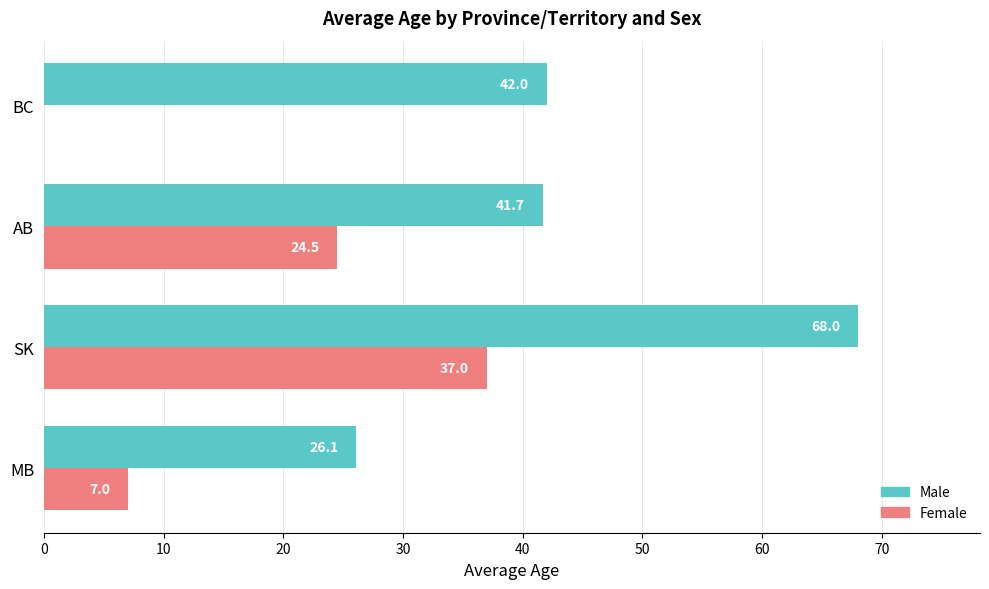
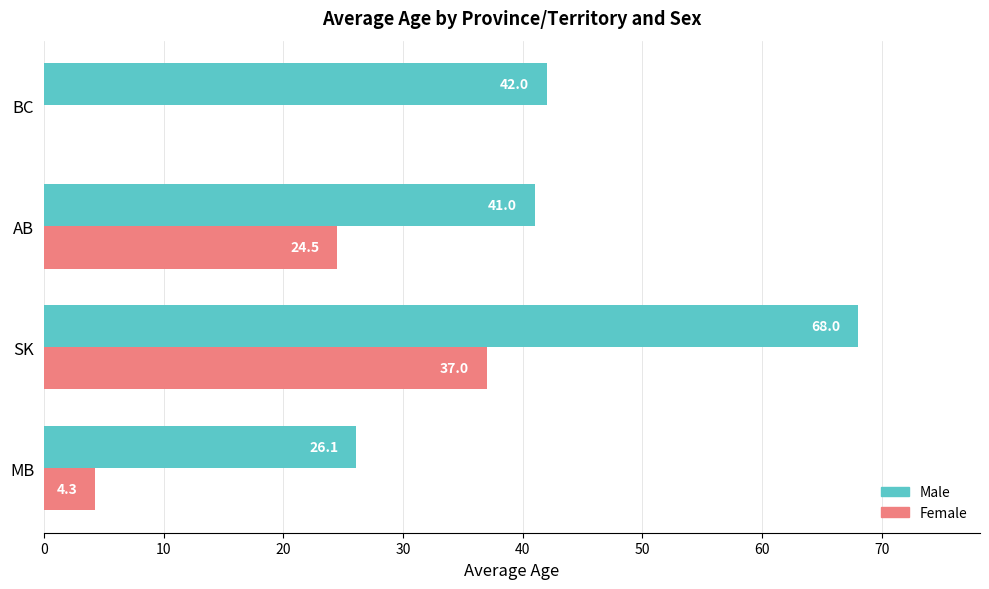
Male, AB: 41.7 -> 41.0
Female, MB: 7.0 -> 4.3
